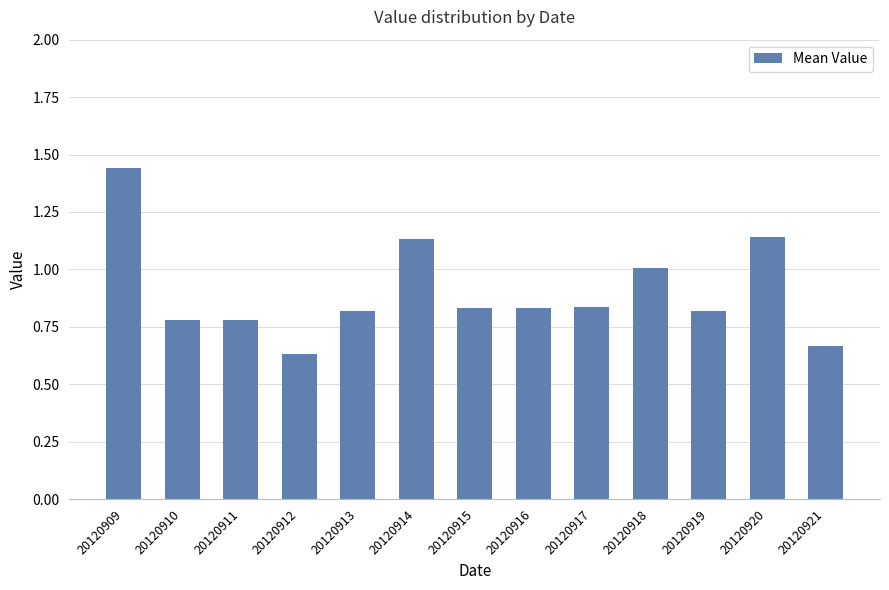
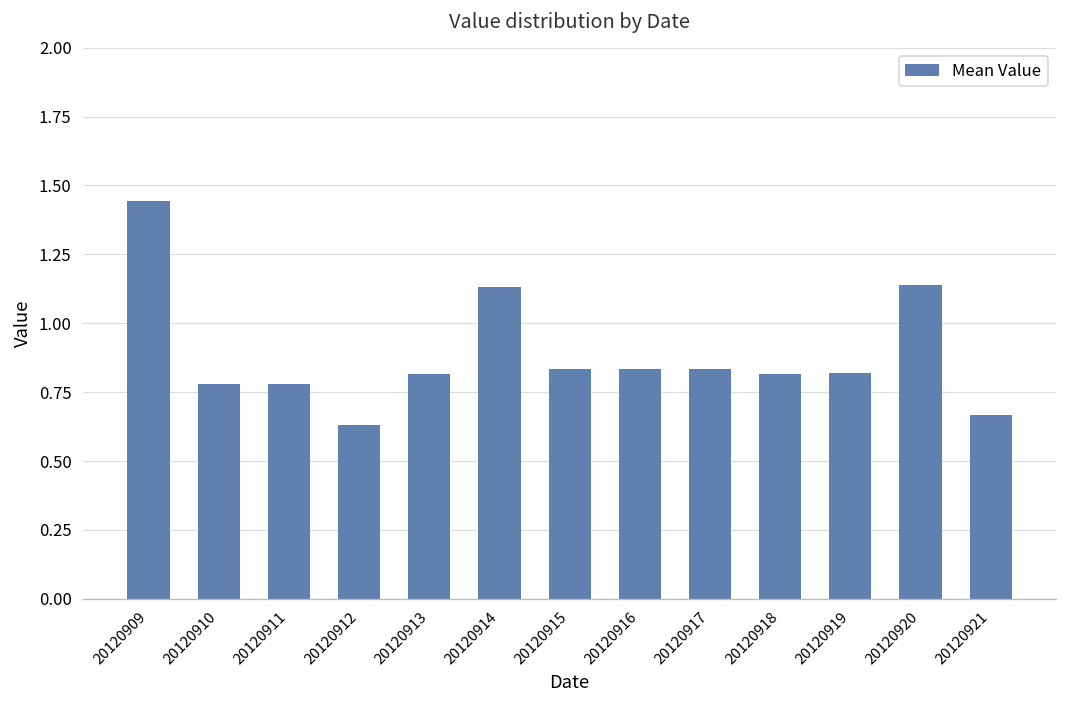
20120918: 1.01 -> 0.81
